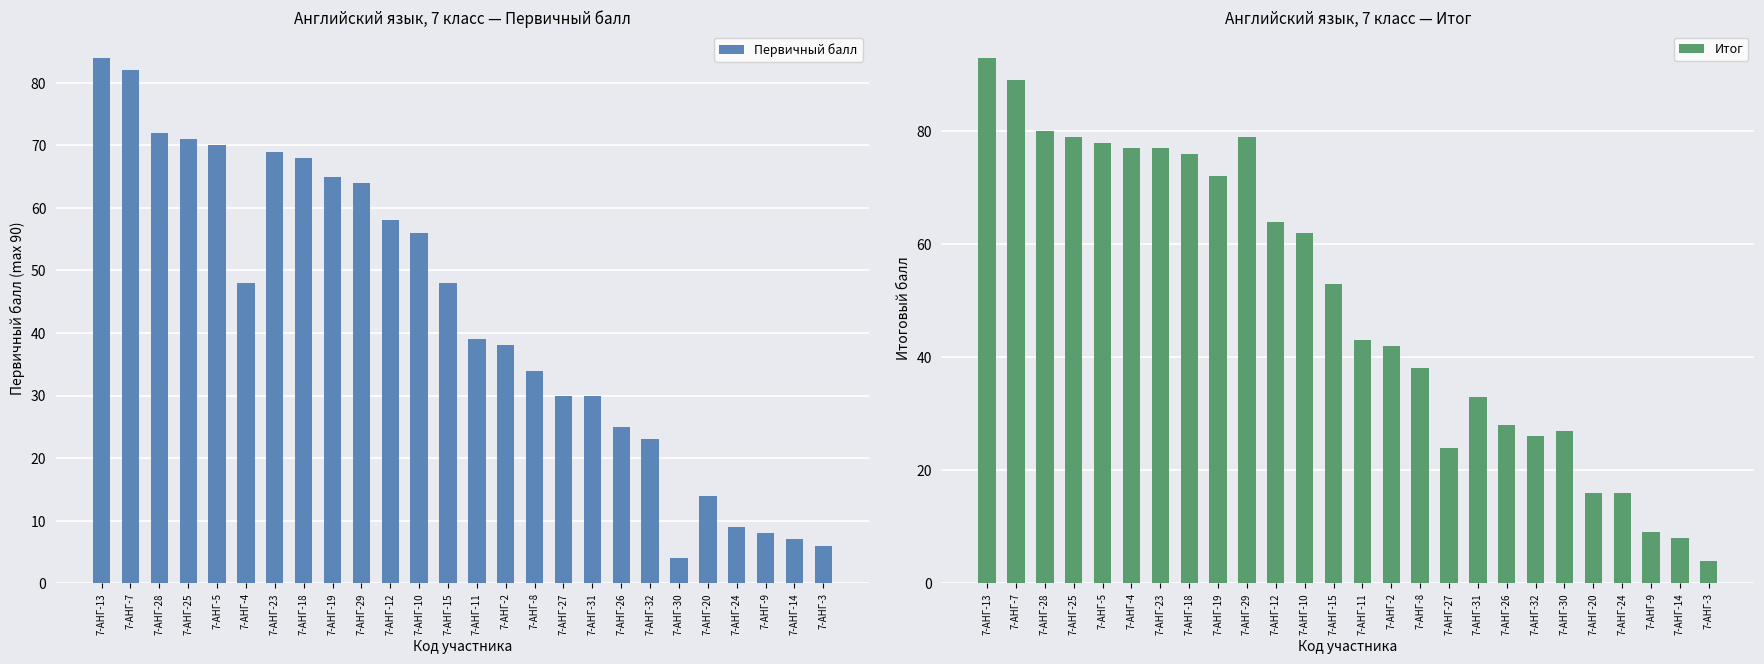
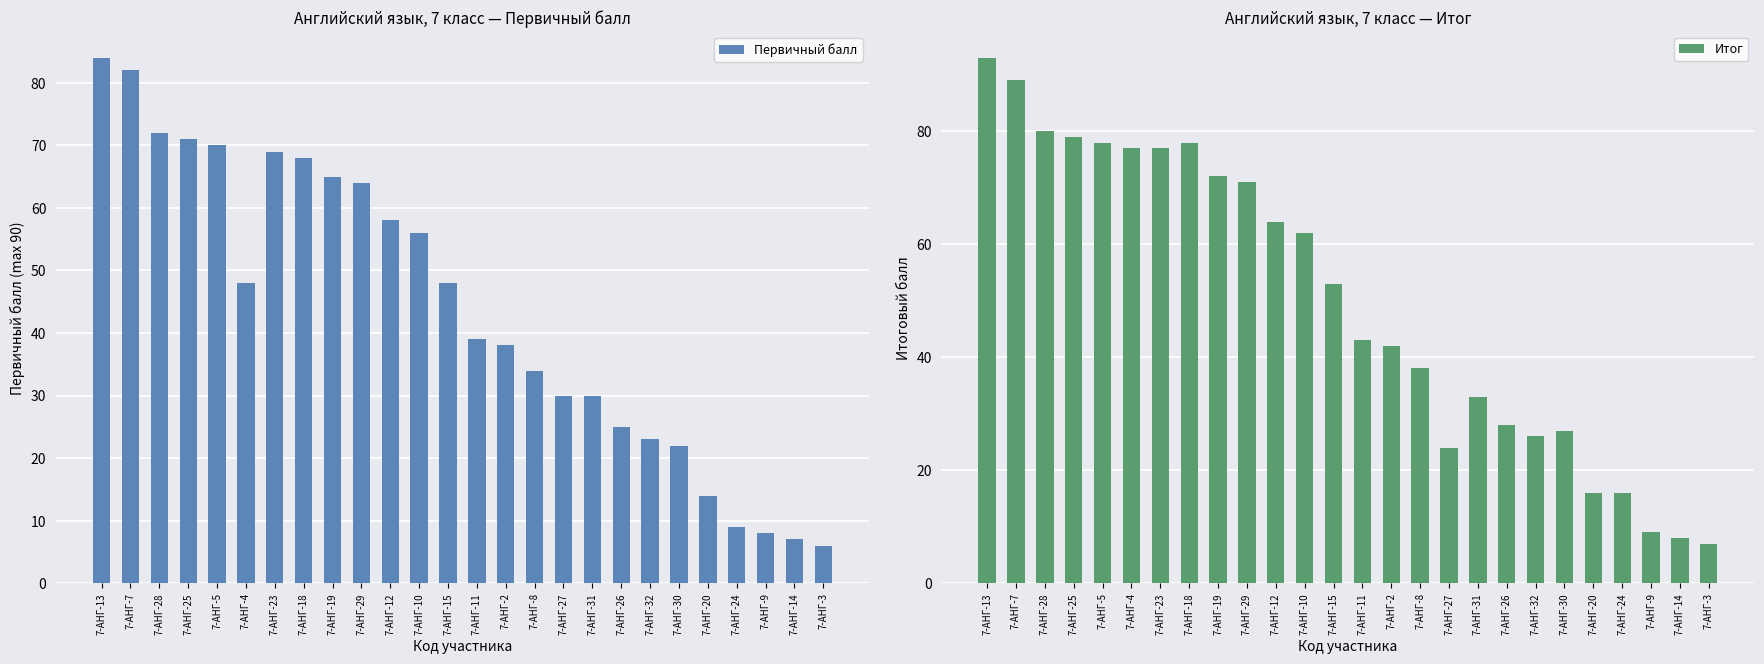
Английский язык, 7 класс — Первичный балл, 7-АНГ-30: 4 -> 22
Английский язык, 7 класс — Итог, 7-АНГ-18: 76 -> 78
Английский язык, 7 класс — Итог, 7-АНГ-29: 79 -> 71
Английский язык, 7 класс — Итог, 7-АНГ-3: 4 -> 7
